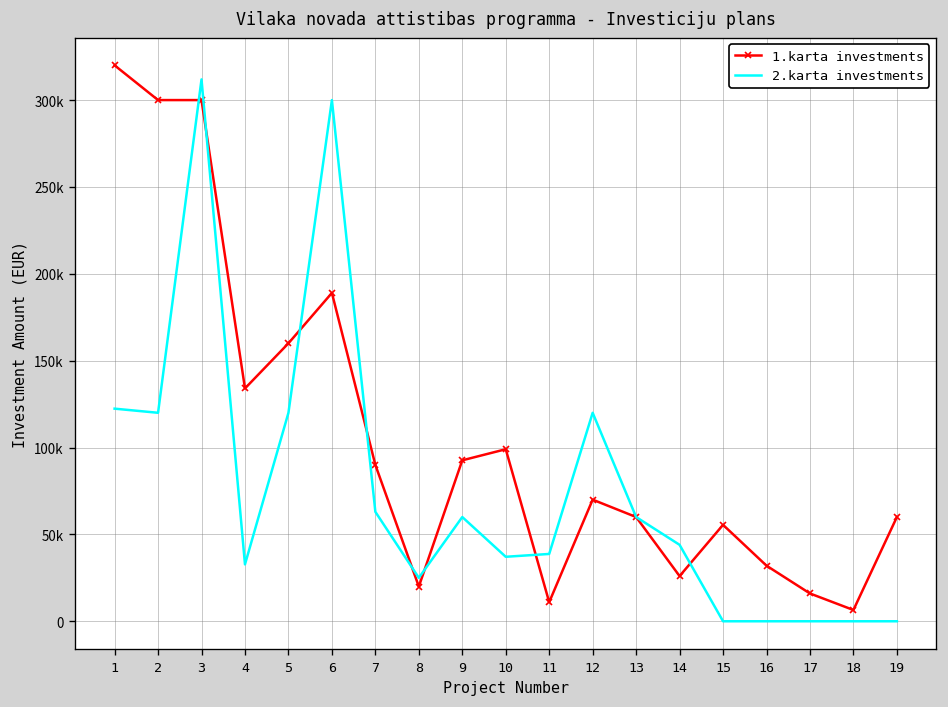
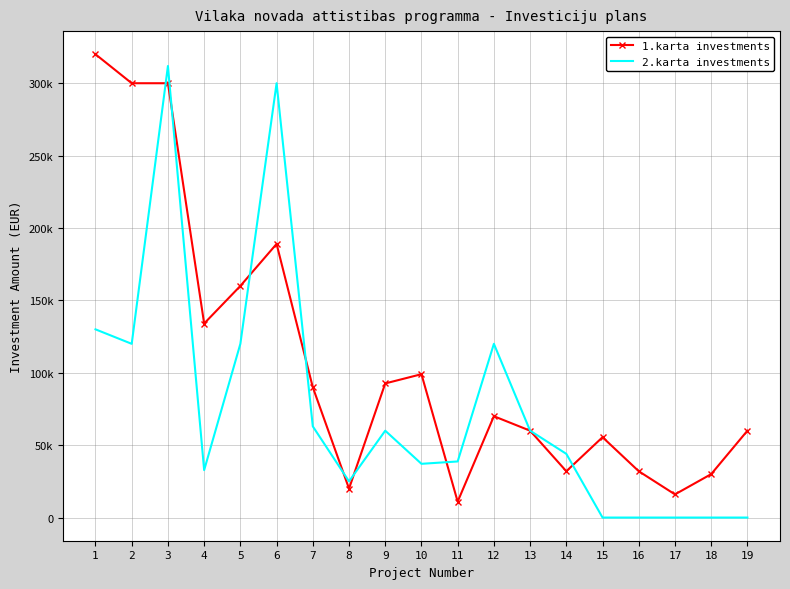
2.karta investments, 1: 122000 -> 130000
1.karta investments, 14: 26000 -> 32000
1.karta investments, 18: 6000 -> 30000
